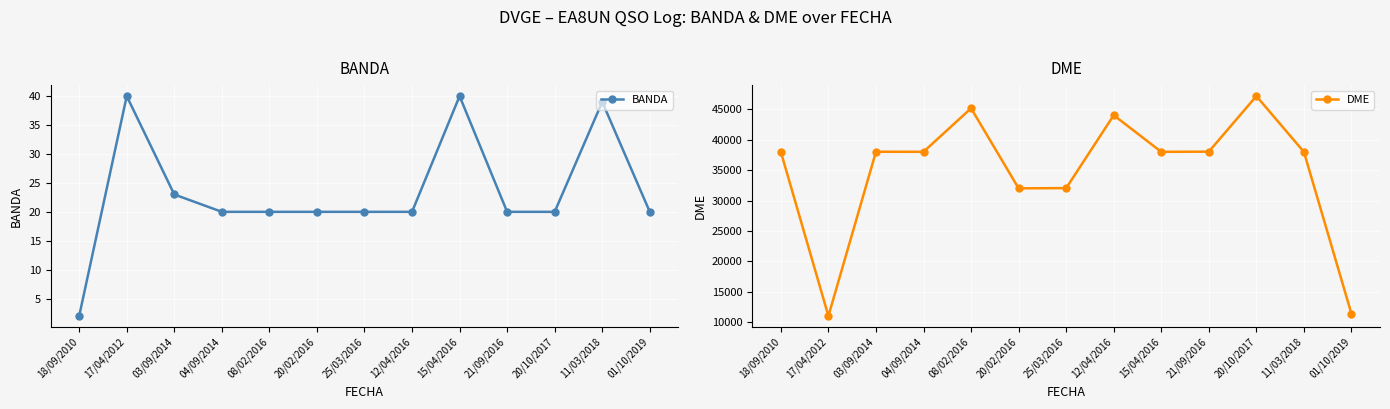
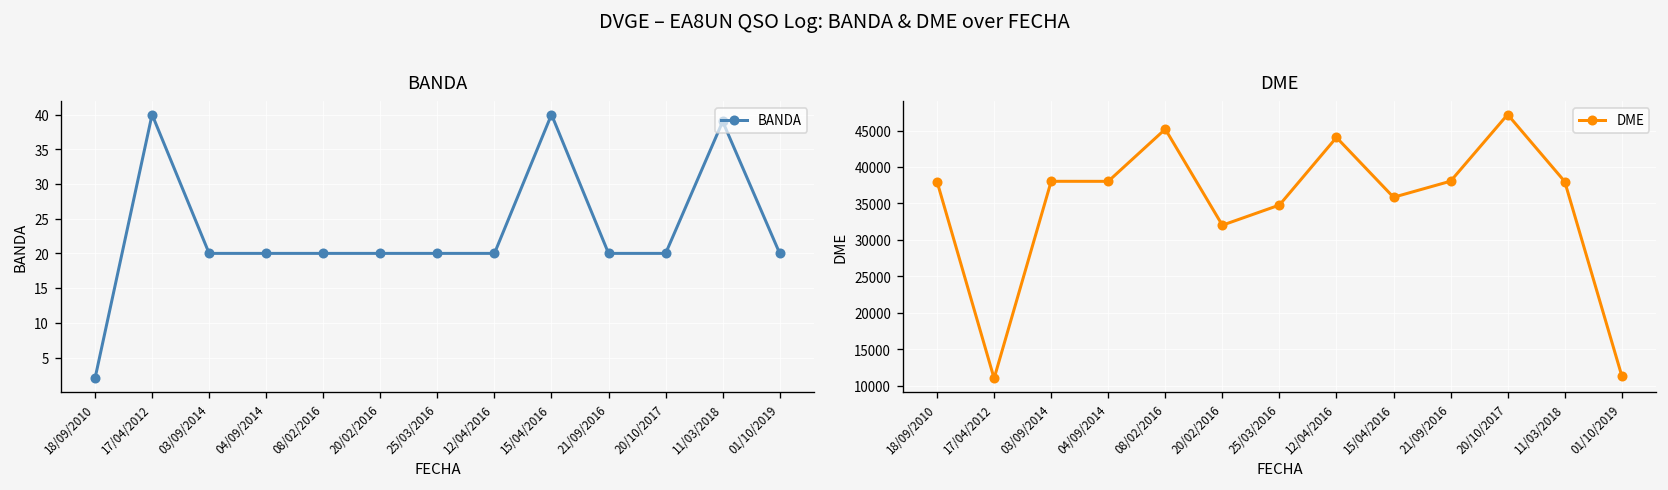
BANDA, 03/09/2014: 23 -> 20
DME, 25/03/2016: 32000 -> 35000
DME, 15/04/2016: 38000 -> 36000
